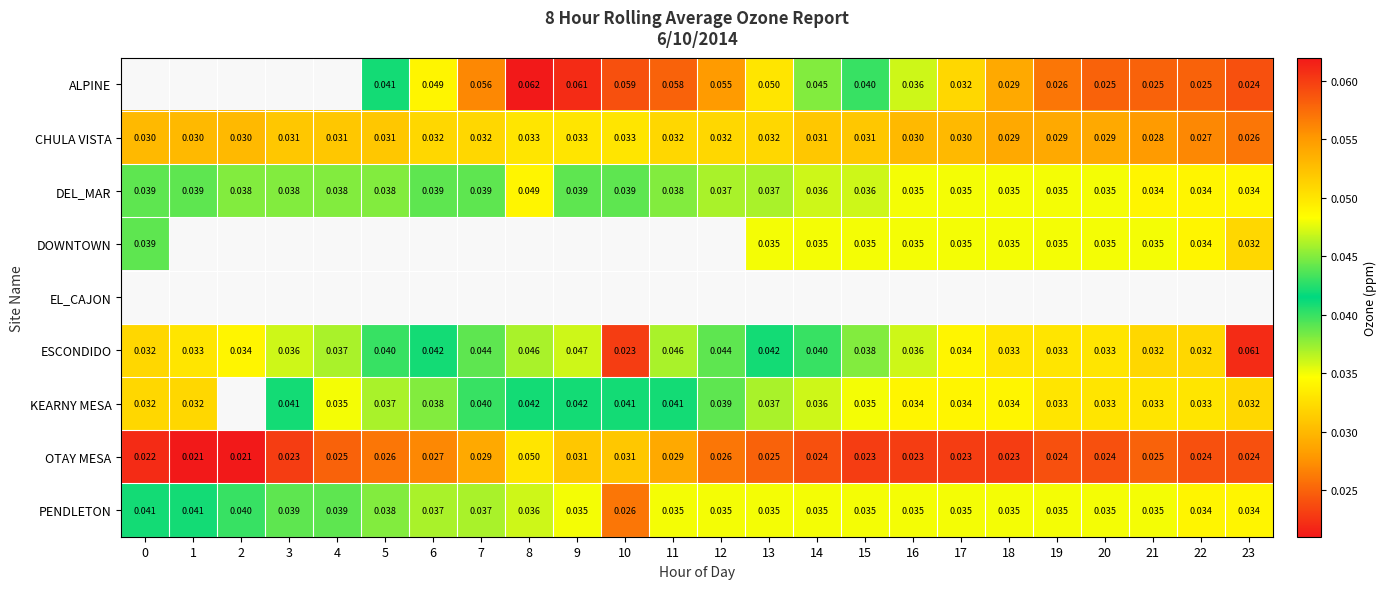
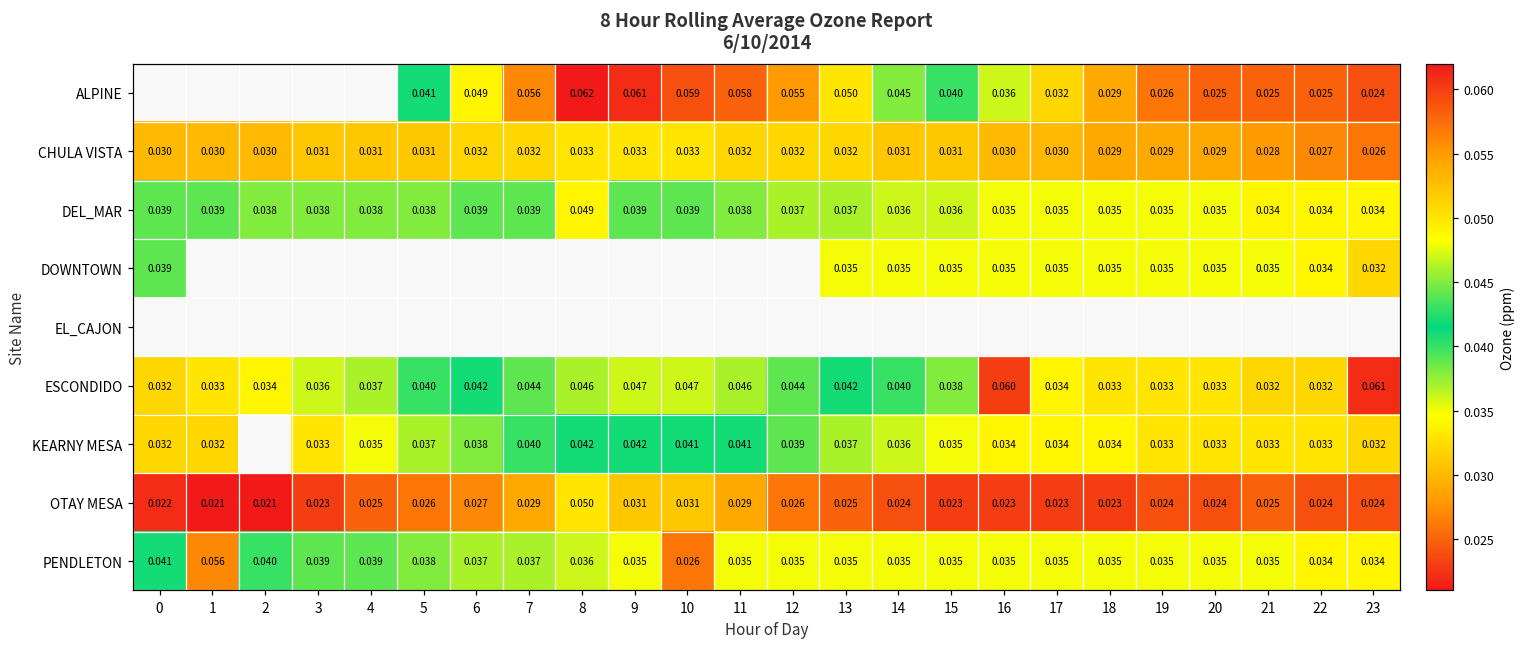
ESCONDIDO, 10: 0.023 -> 0.047
ESCONDIDO, 16: 0.036 -> 0.060
KEARNY MESA, 3: 0.041 -> 0.033
PENDLETON, 1: 0.041 -> 0.056
